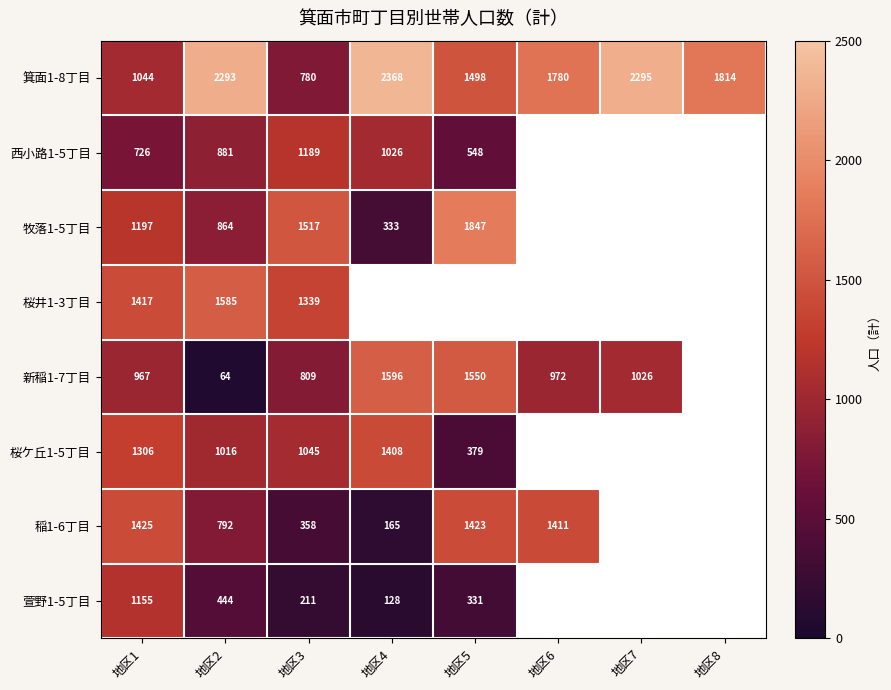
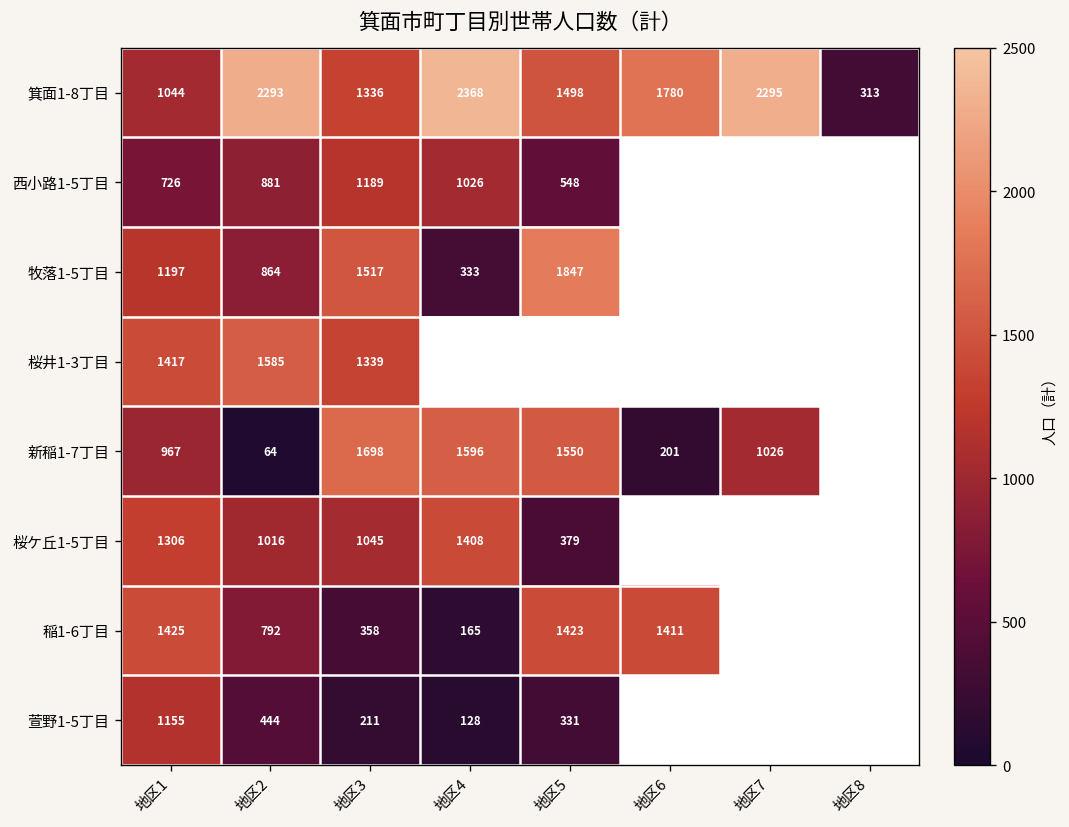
箕面1-8丁目, 地区3: 780 -> 1336
箕面1-8丁目, 地区8: 1814 -> 313
新稲1-7丁目, 地区3: 809 -> 1698
新稲1-7丁目, 地区6: 972 -> 201
